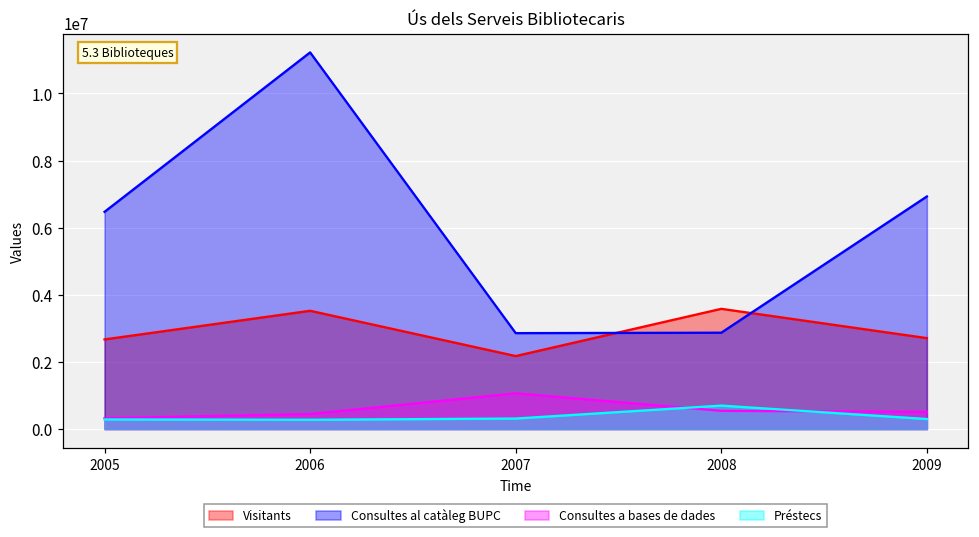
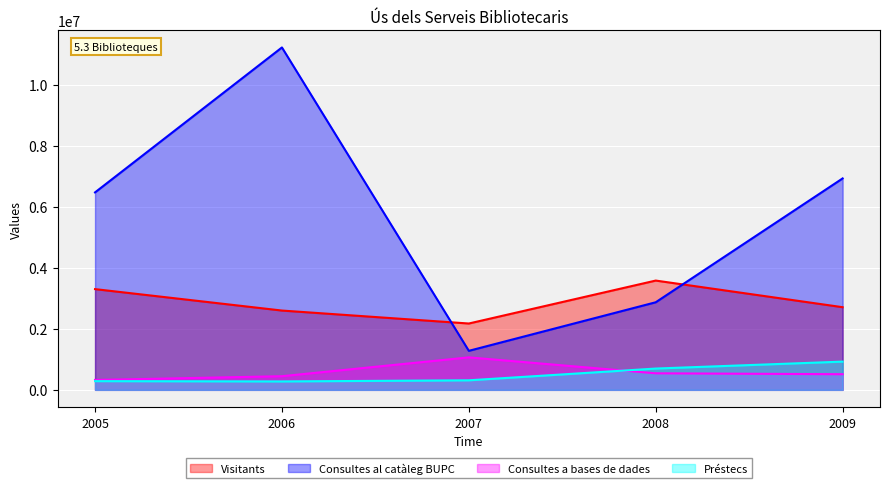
Visitants, 2005: 2700000 -> 3300000
Visitants, 2006: 3500000 -> 2600000
Consultes al catàleg BUPC, 2007: 2900000 -> 1300000
Préstecs, 2009: 300000 -> 900000
